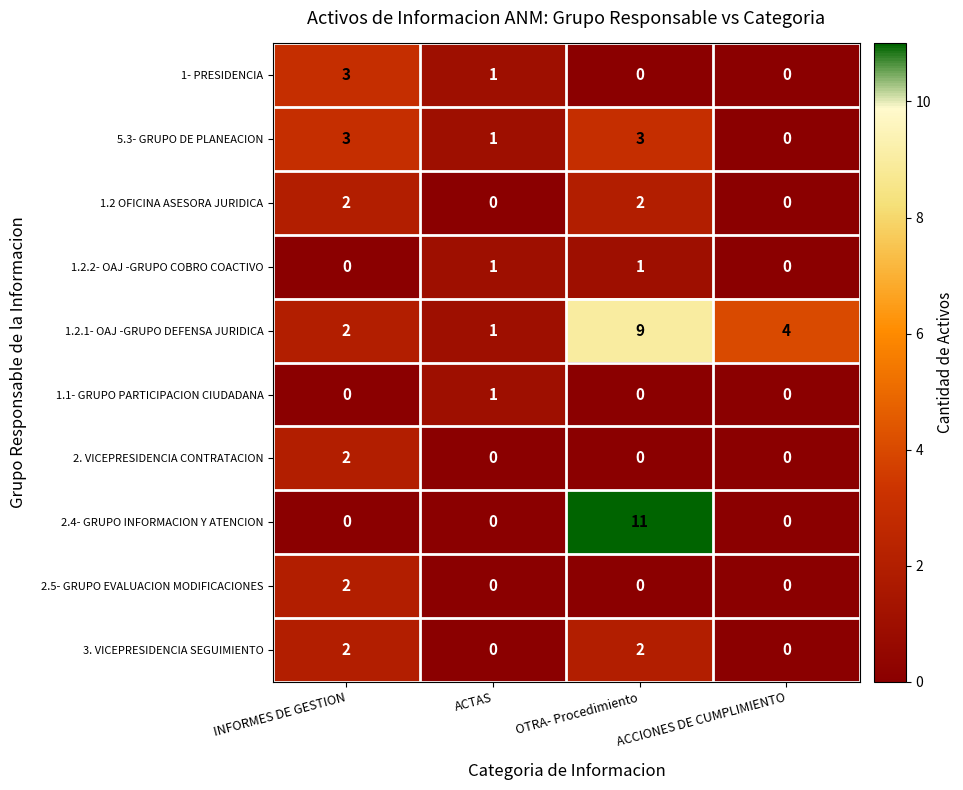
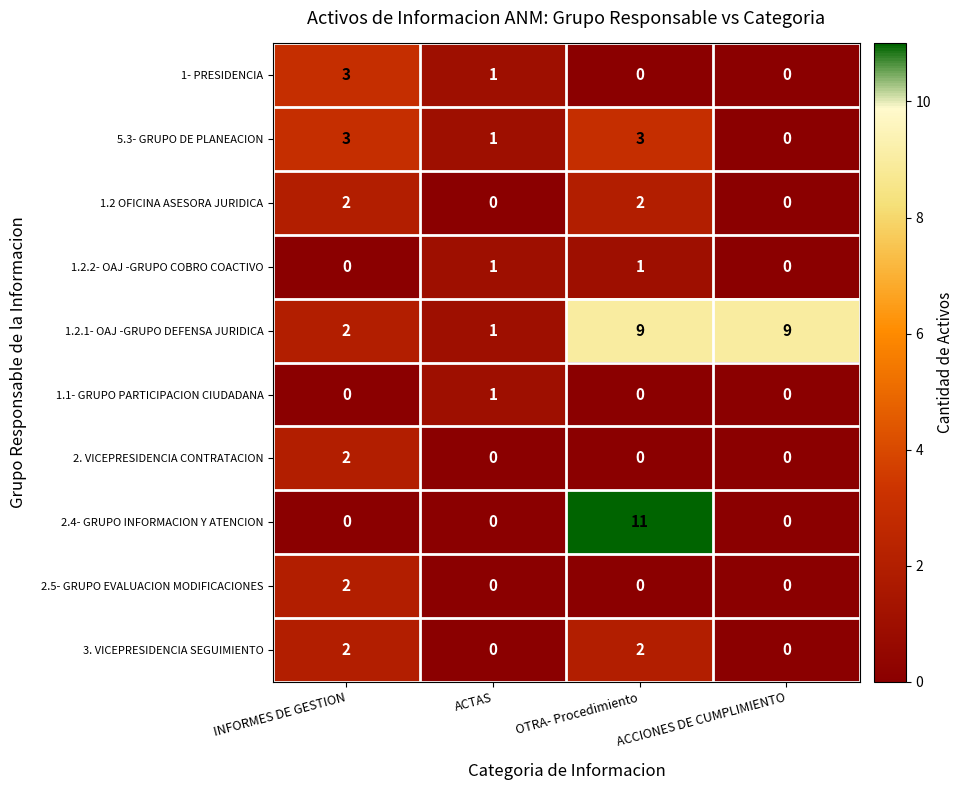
1.2.1- OAJ -GRUPO DEFENSA JURIDICA, ACCIONES DE CUMPLIMIENTO: 4 -> 9
